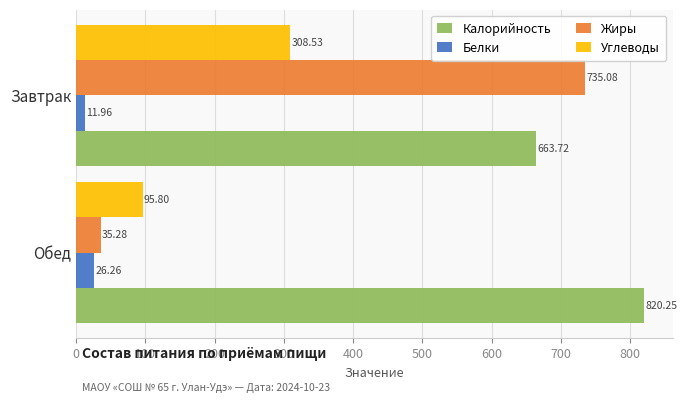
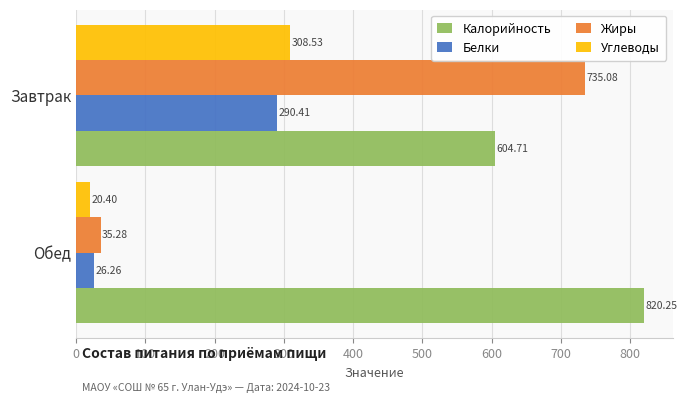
Белки, Завтрак: 11.96 -> 290.41
Калорийность, Завтрак: 663.72 -> 604.71
Углеводы, Обед: 95.80 -> 20.40
